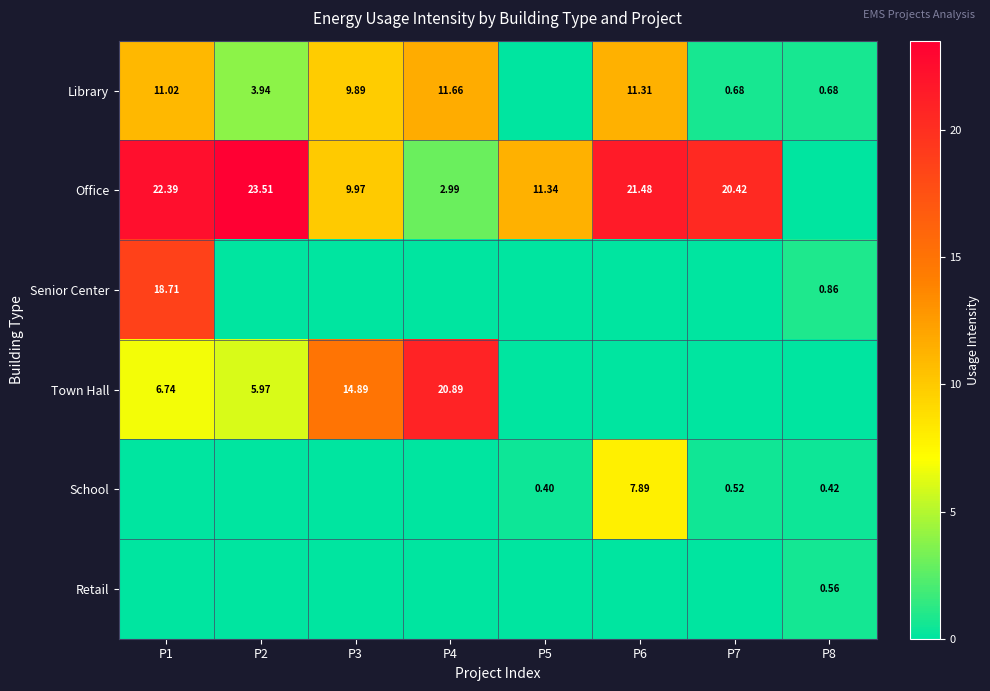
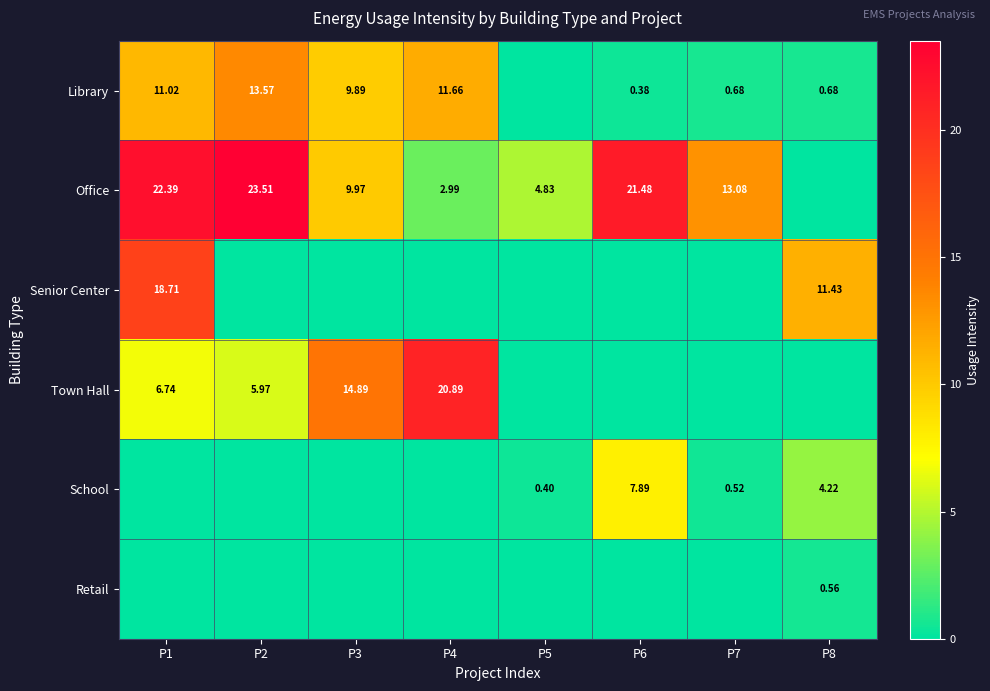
Library, P2: 3.94 -> 13.57
Library, P6: 11.31 -> 0.38
Office, P5: 11.34 -> 4.83
Office, P7: 20.42 -> 13.08
Senior Center, P8: 0.86 -> 11.43
School, P8: 0.42 -> 4.22
